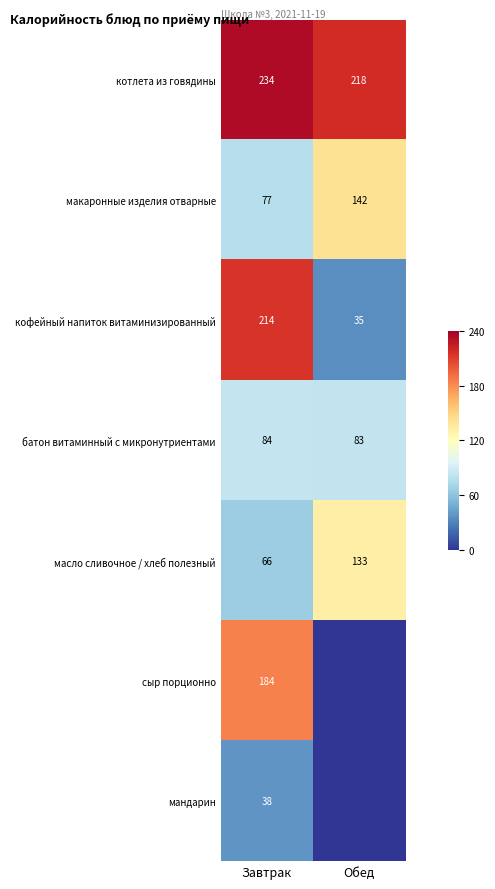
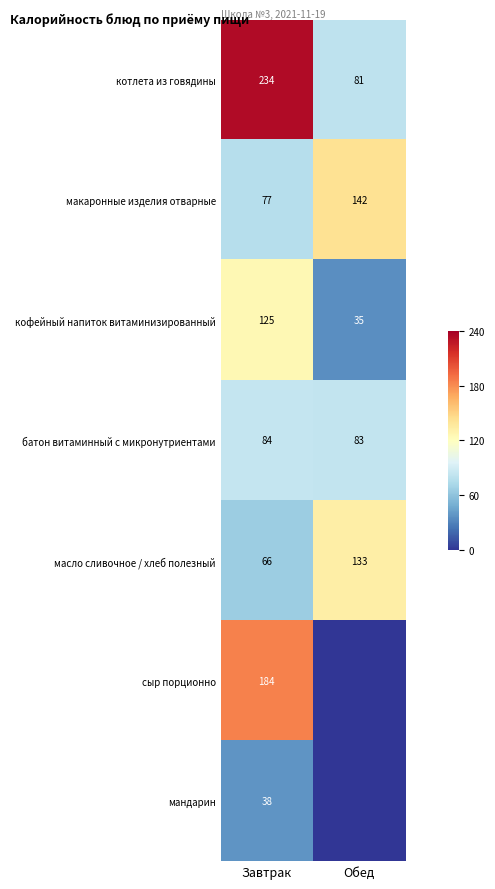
котлета из говядины, Обед: 218 -> 81
кофейный напиток витаминизированный, Завтрак: 214 -> 125
